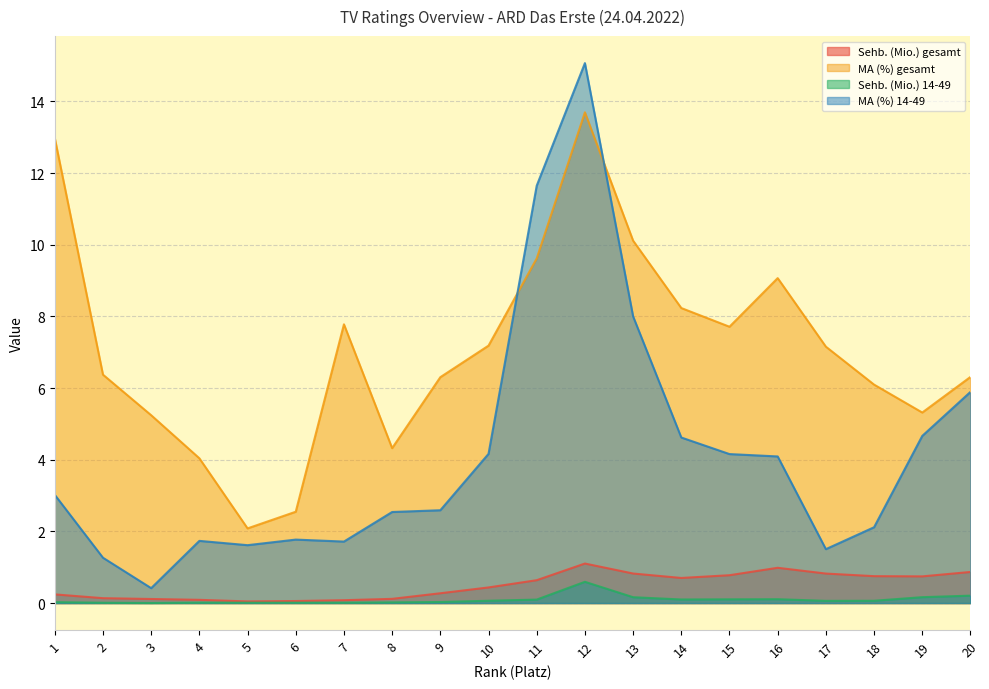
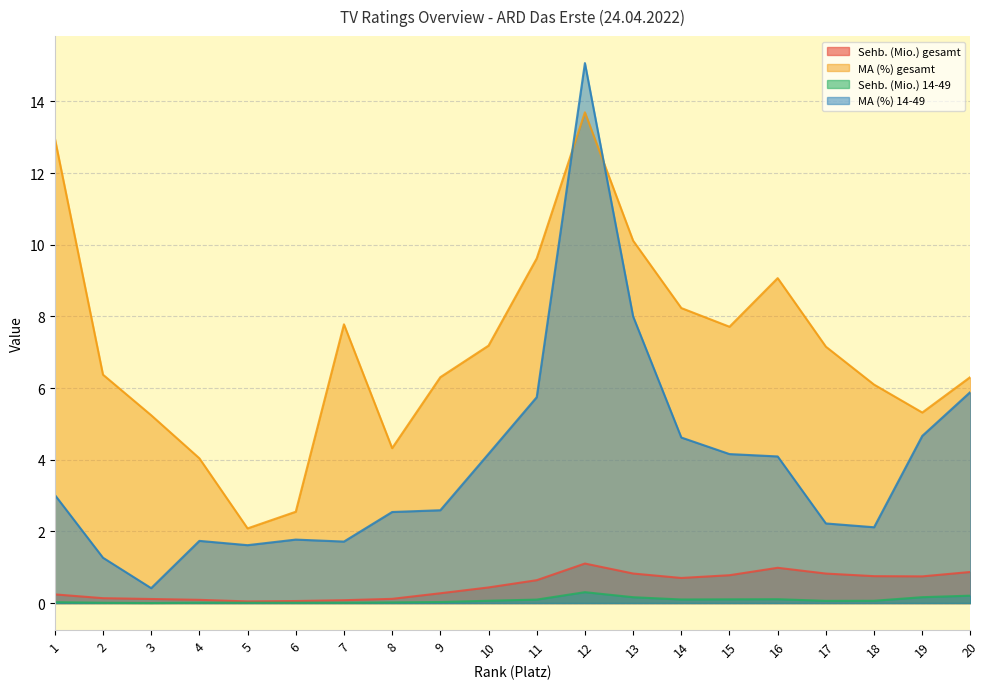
MA (%) 14-49, 11: 11.6 -> 5.7
Sehb. (Mio.) 14-49, 12: 0.6 -> 0.3
MA (%) 14-49, 17: 1.5 -> 2.2
